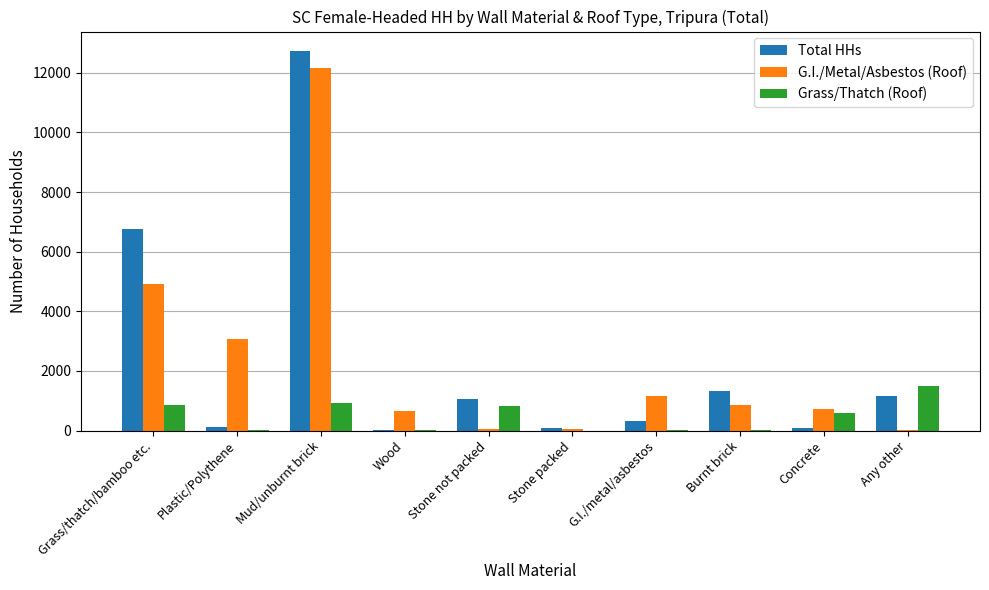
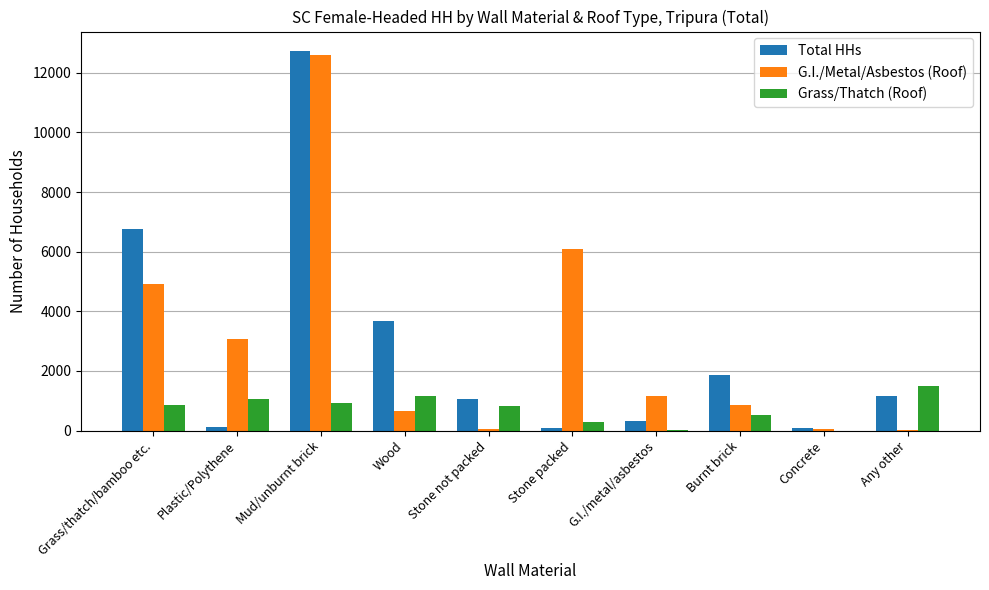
Grass/Thatch (Roof), Plastic/Polythene: 0 -> 1100
G.I./Metal/Asbestos (Roof), Mud/unburnt brick: 12200 -> 12600
Total HHs, Wood: 0 -> 3700
Grass/Thatch (Roof), Wood: 0 -> 1100
G.I./Metal/Asbestos (Roof), Stone packed: 100 -> 6100
Grass/Thatch (Roof), Stone packed: 0 -> 300
Total HHs, Burnt brick: 1300 -> 1800
Grass/Thatch (Roof), Burnt brick: 0 -> 500
G.I./Metal/Asbestos (Roof), Concrete: 700 -> 100
Grass/Thatch (Roof), Concrete: 600 -> 0
